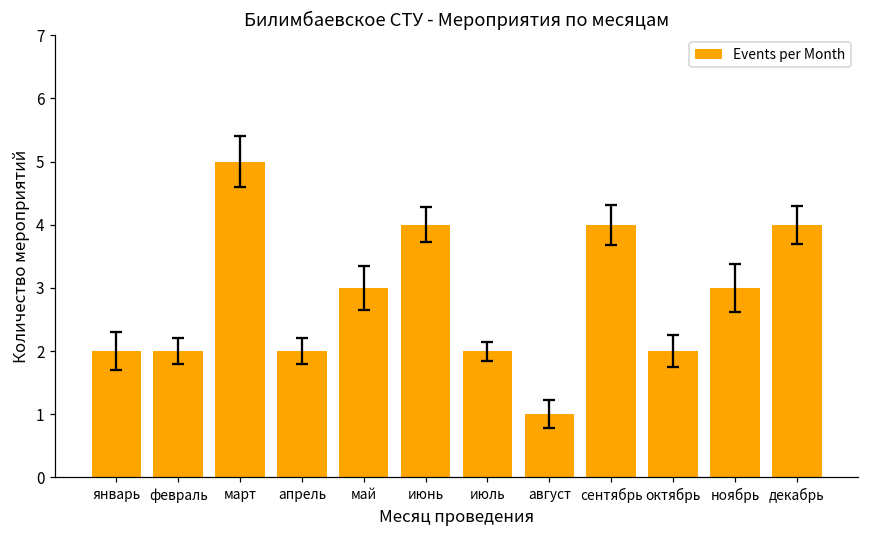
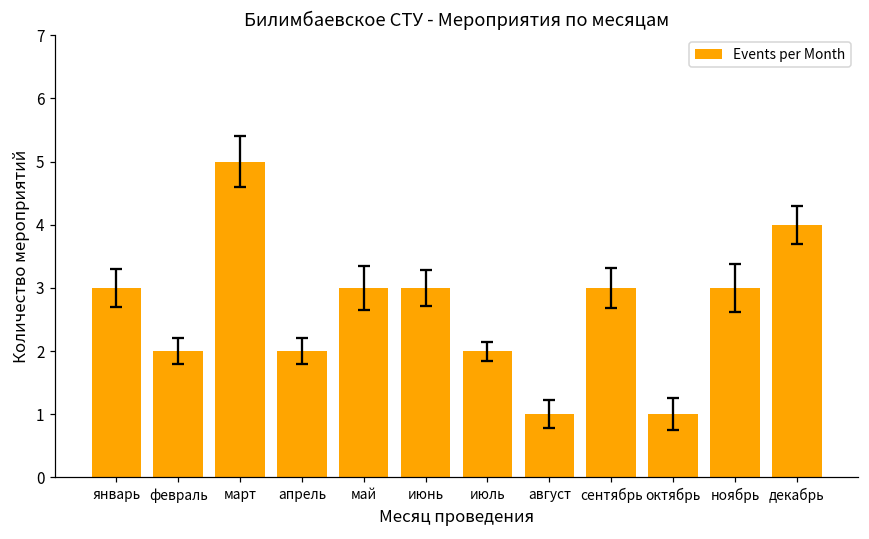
Events per Month, январь: 2 -> 3
Events per Month, июнь: 4 -> 3
Events per Month, сентябрь: 4 -> 3
Events per Month, октябрь: 2 -> 1
